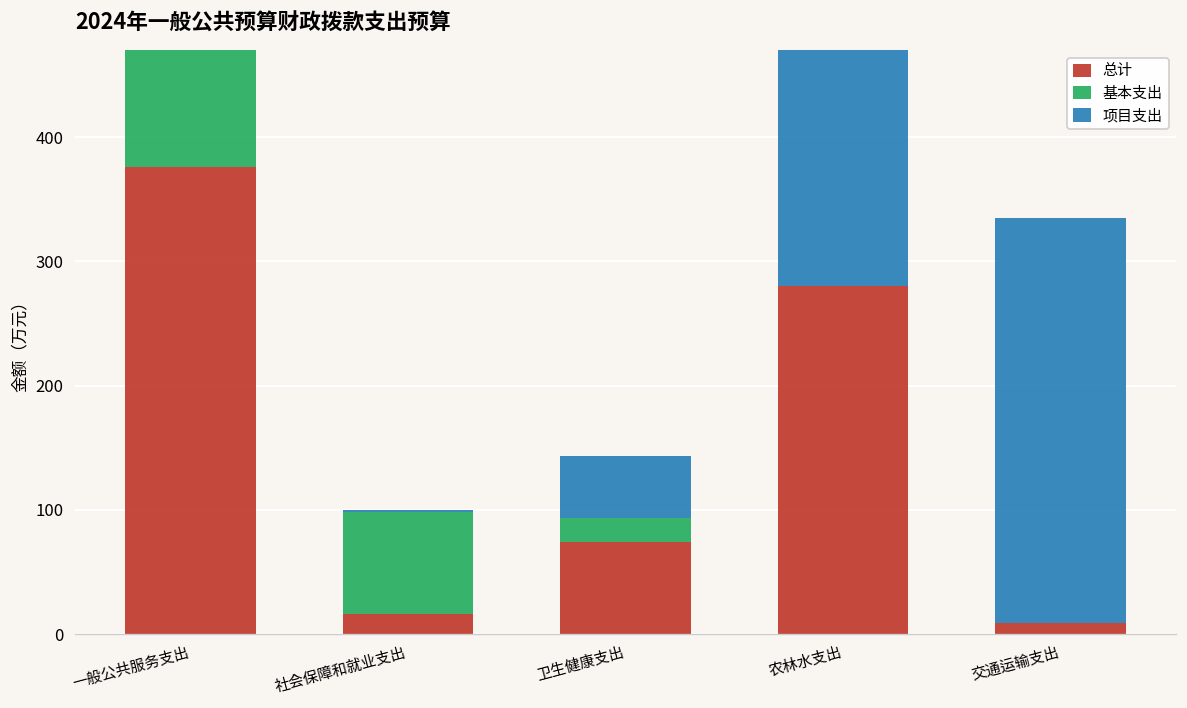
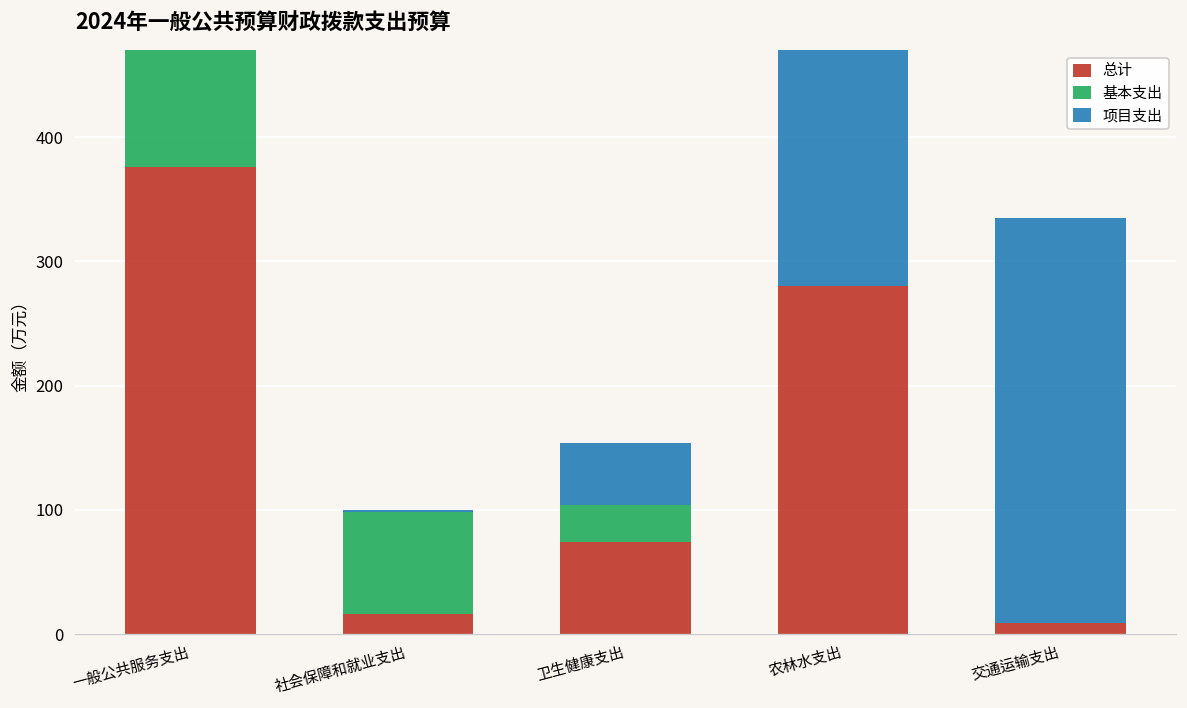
基本支出, 卫生健康支出: 20 -> 30
